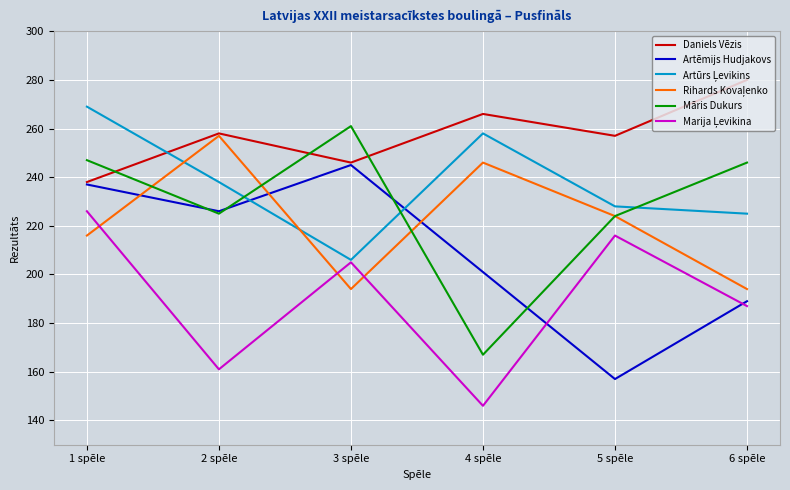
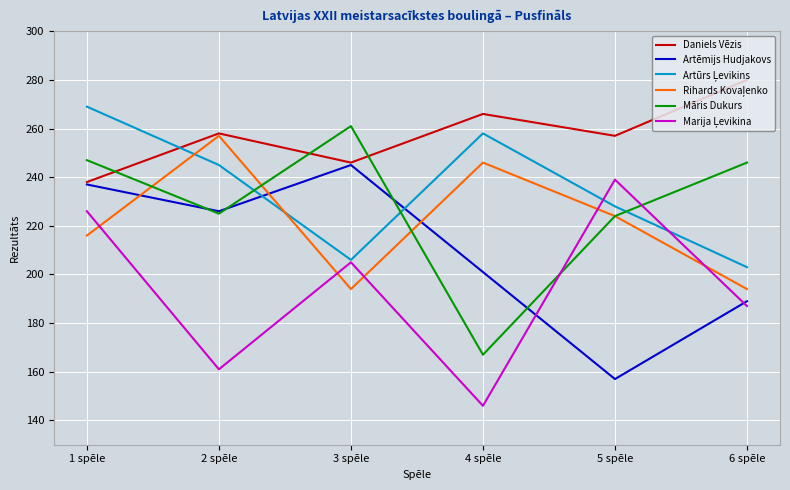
Artūrs Ļevikins, 2 spēle: 238 -> 245
Marija Ļevikina, 5 spēle: 216 -> 239
Artūrs Ļevikins, 6 spēle: 225 -> 203
